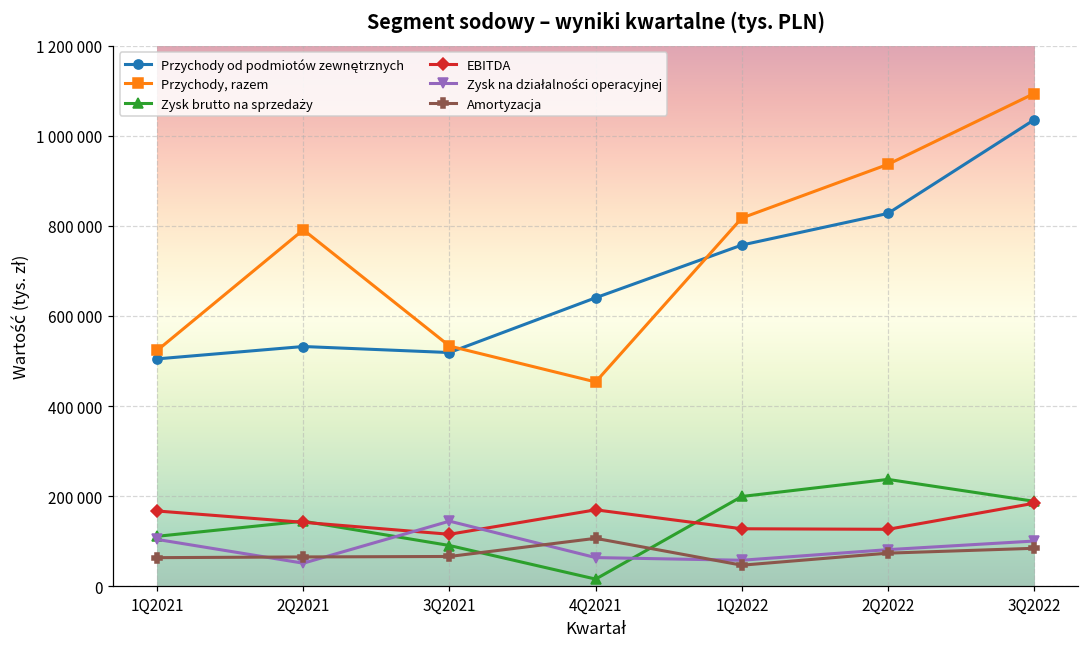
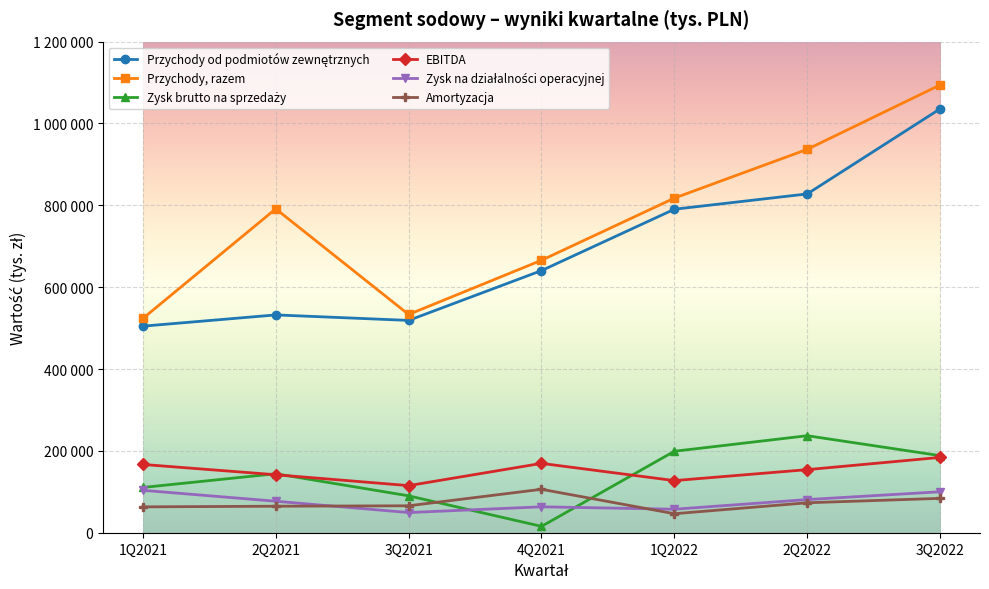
Zysk na działalności operacyjnej, 2Q2021: 50000 -> 80000
Zysk na działalności operacyjnej, 3Q2021: 140000 -> 50000
Przychody, razem, 4Q2021: 450000 -> 670000
Przychody od podmiotów zewnętrznych, 1Q2022: 760000 -> 790000
EBITDA, 2Q2022: 130000 -> 150000
